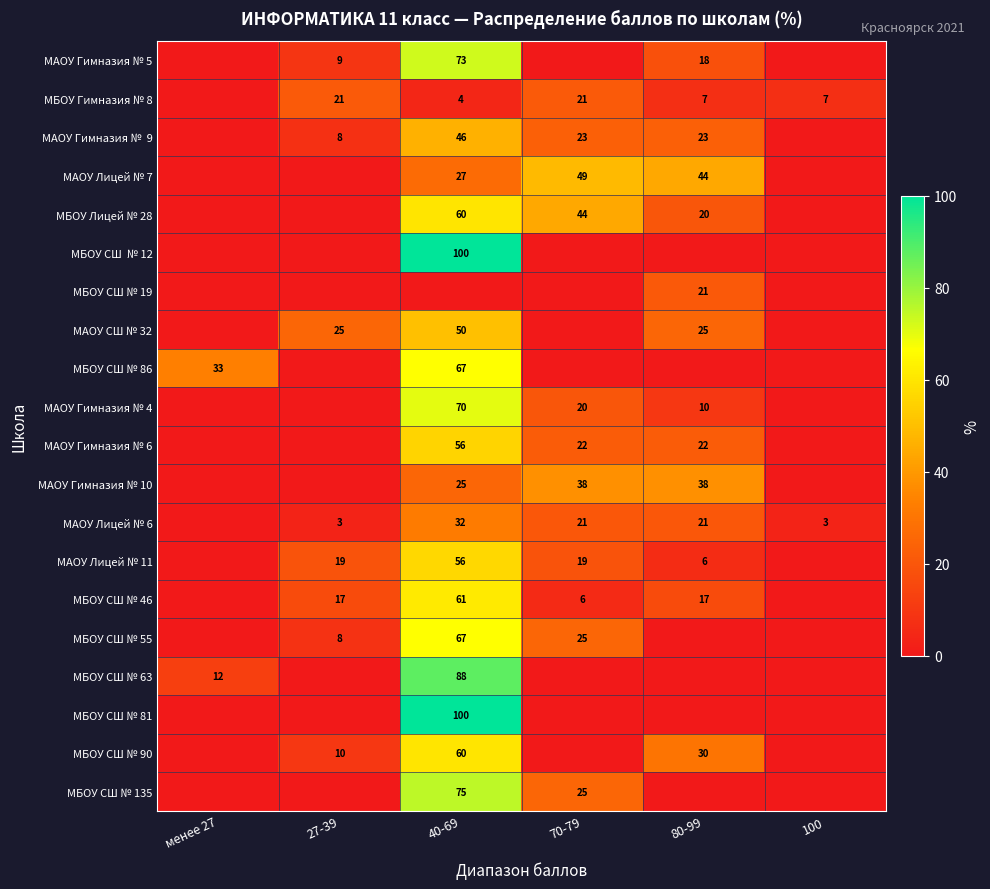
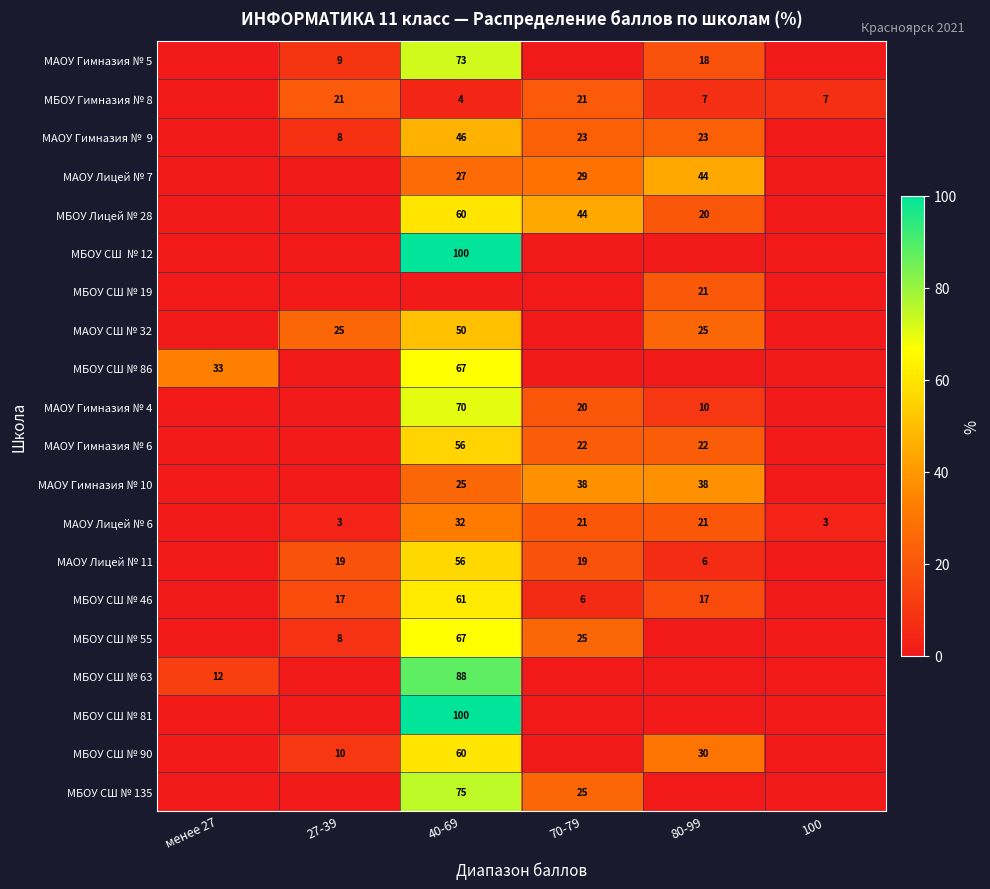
МАОУ Лицей № 7, 70-79: 49 -> 29
